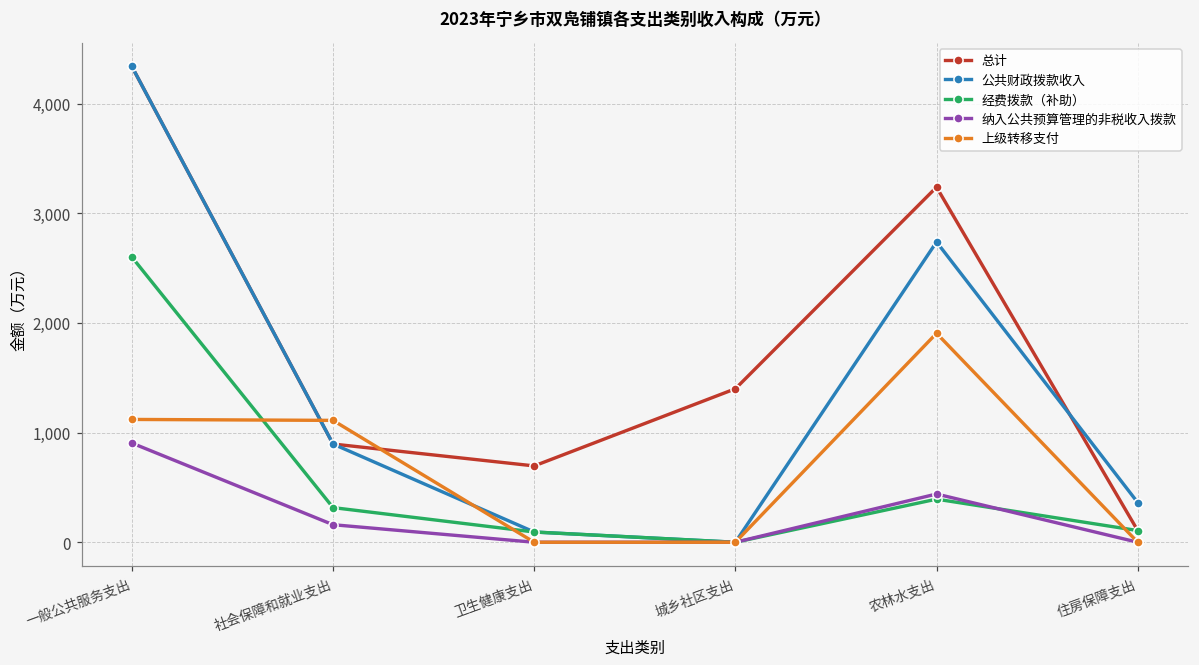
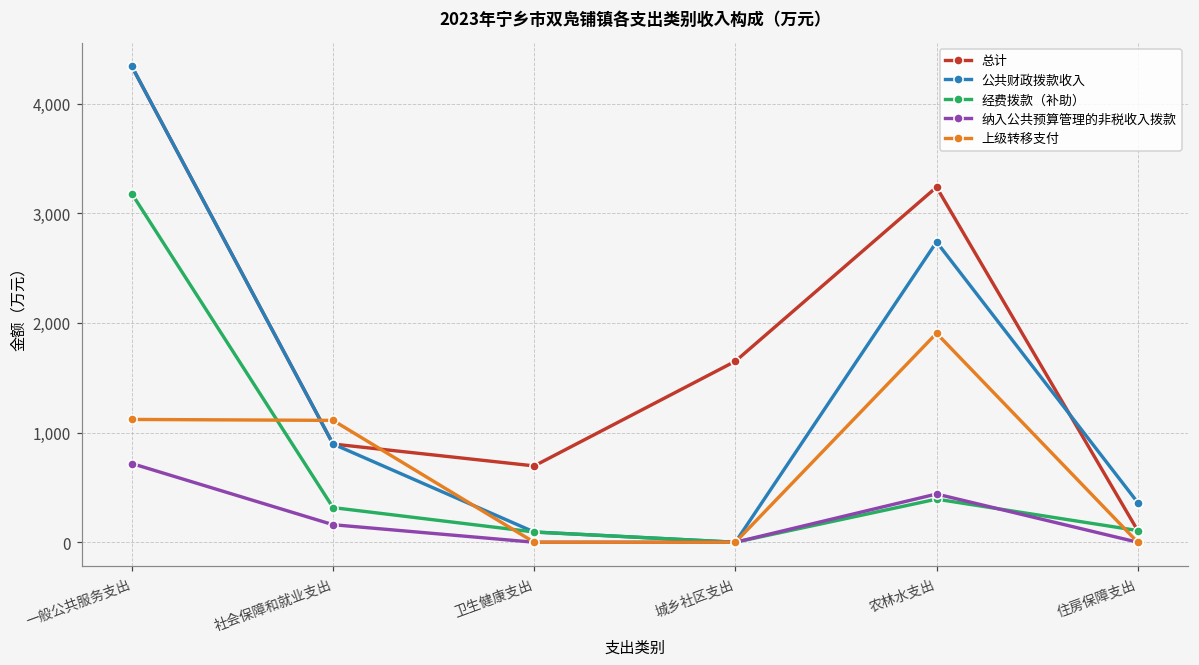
经费拨款（补助）, 一般公共服务支出: 2,600 -> 3,200
纳入公共预算管理的非税收入拨款, 一般公共服务支出: 900 -> 700
总计, 城乡社区支出: 1,400 -> 1,700
